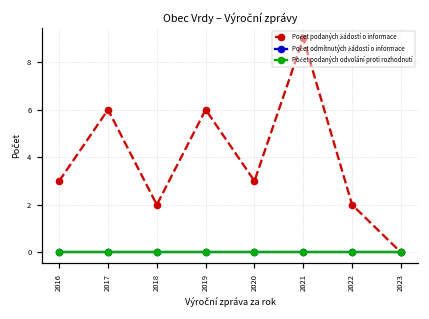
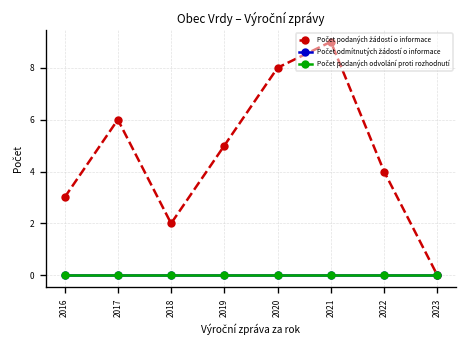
Počet podaných žádostí o informace, 2019: 6 -> 5
Počet podaných žádostí o informace, 2020: 3 -> 8
Počet podaných žádostí o informace, 2022: 2 -> 4
